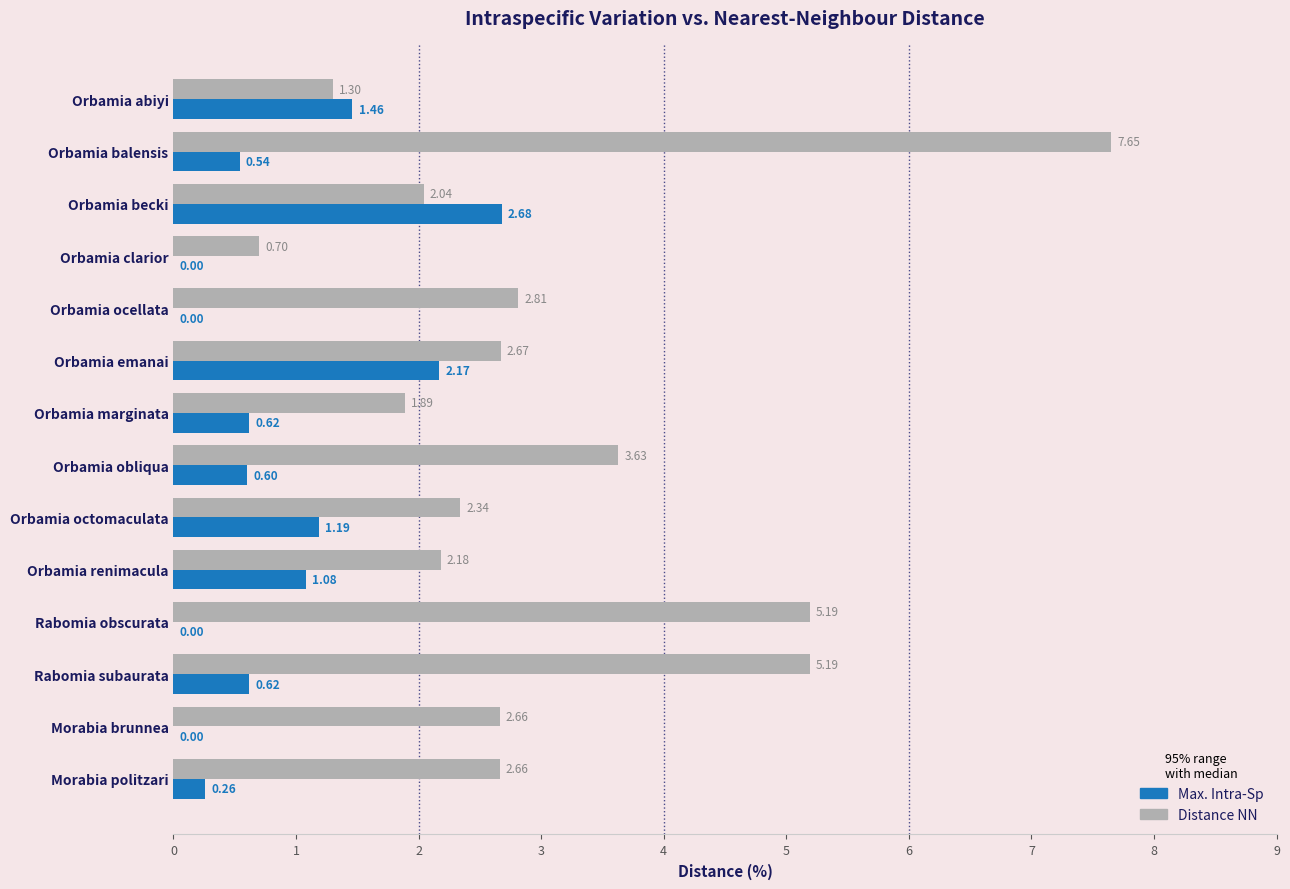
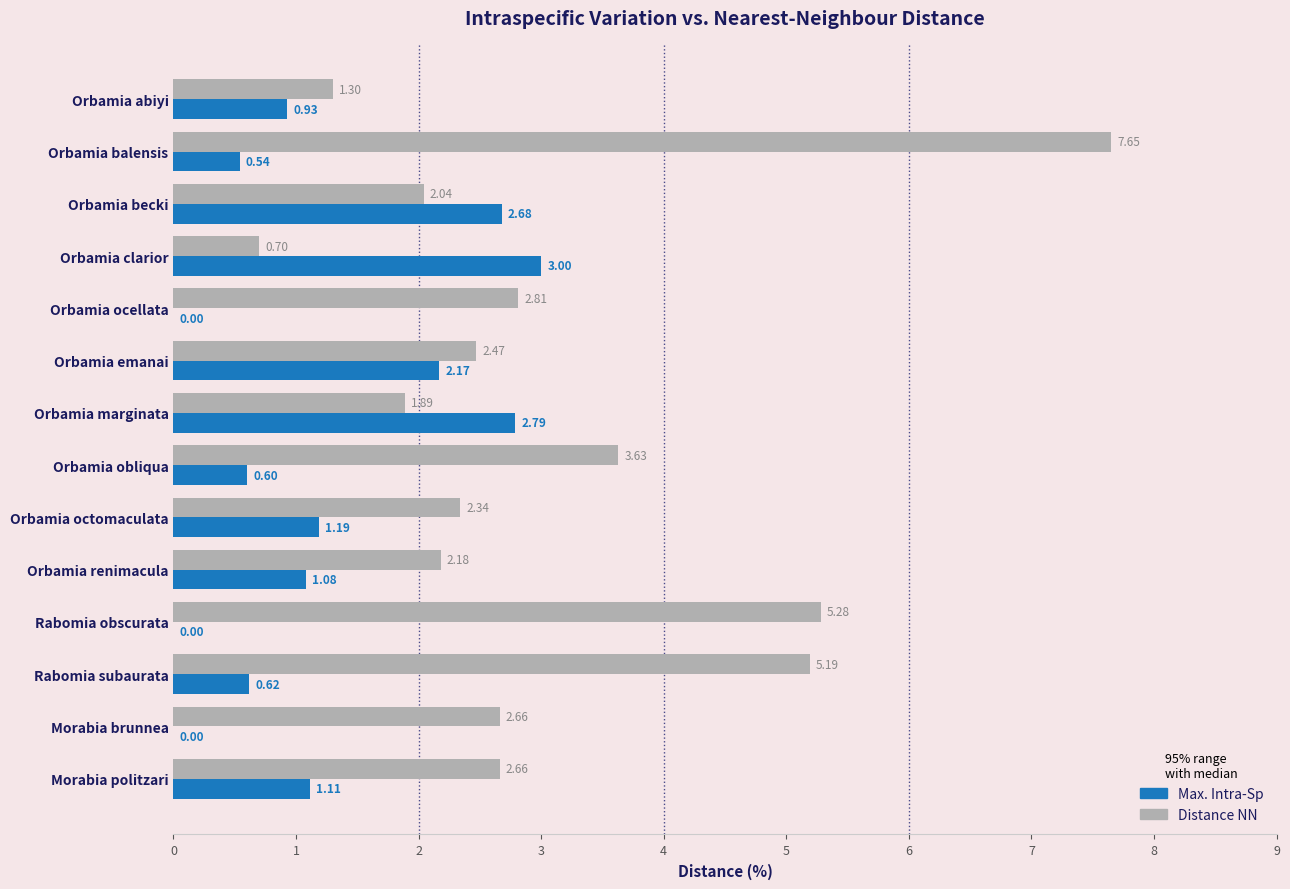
Max. Intra-Sp, Orbamia abiyi: 1.46 -> 0.93
Max. Intra-Sp, Orbamia clarior: 0.00 -> 3.00
Distance NN, Orbamia emanai: 2.67 -> 2.47
Max. Intra-Sp, Orbamia marginata: 0.62 -> 2.79
Distance NN, Rabomia obscurata: 5.19 -> 5.28
Max. Intra-Sp, Morabia politzari: 0.26 -> 1.11
